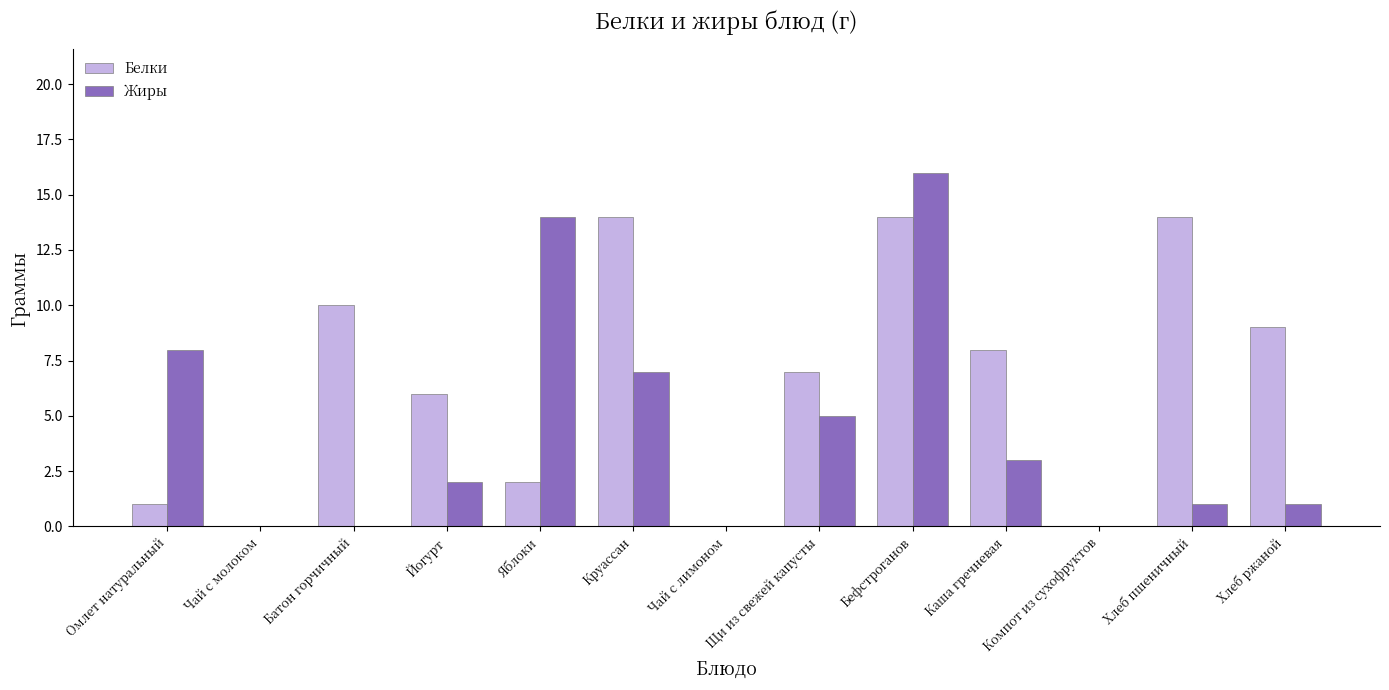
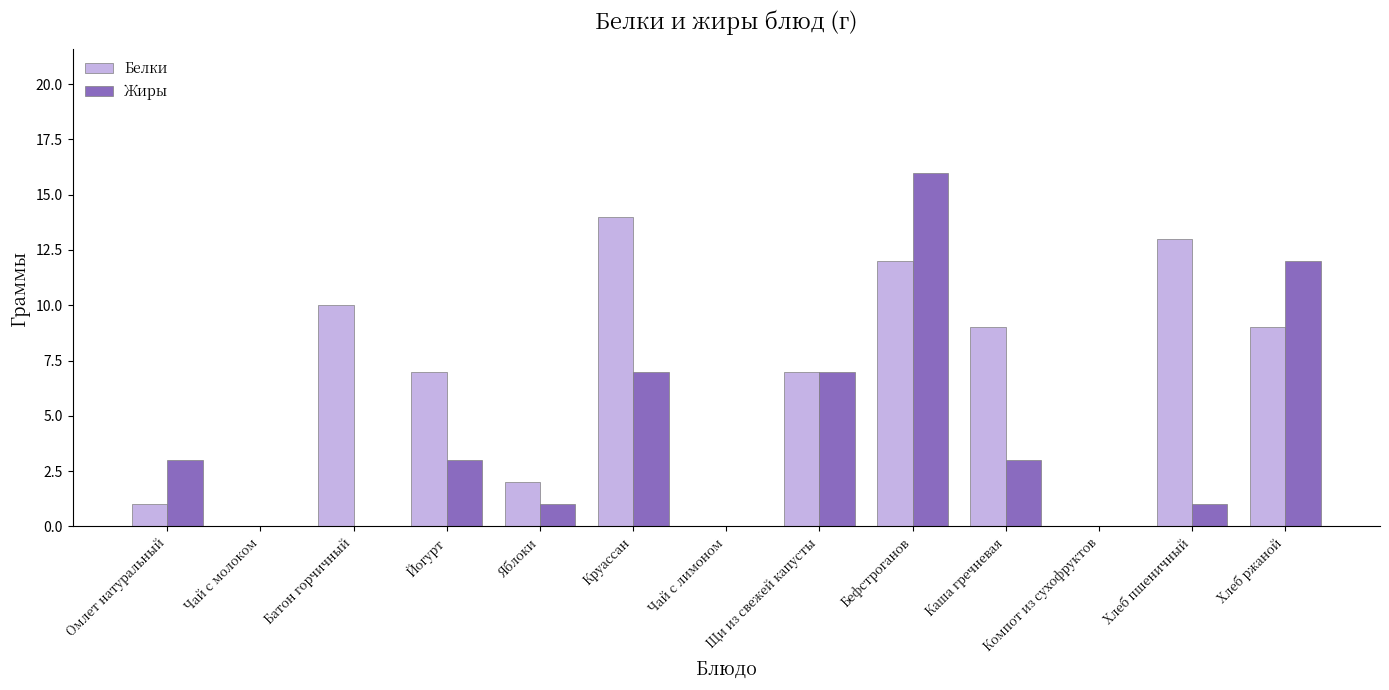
Жиры, Омлет натуральный: 8 -> 3
Белки, Йогурт: 6 -> 7
Жиры, Йогурт: 2 -> 3
Жиры, Яблоки: 14 -> 1
Жиры, Щи из свежей капусты: 5 -> 7
Белки, Бефстроганов: 14 -> 12
Белки, Каша гречневая: 8 -> 9
Белки, Хлеб пшеничный: 14 -> 13
Жиры, Хлеб ржаной: 1 -> 12
